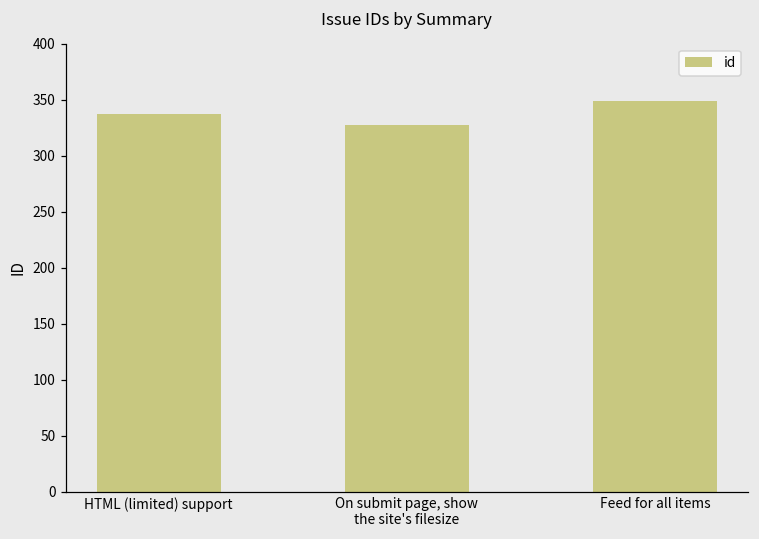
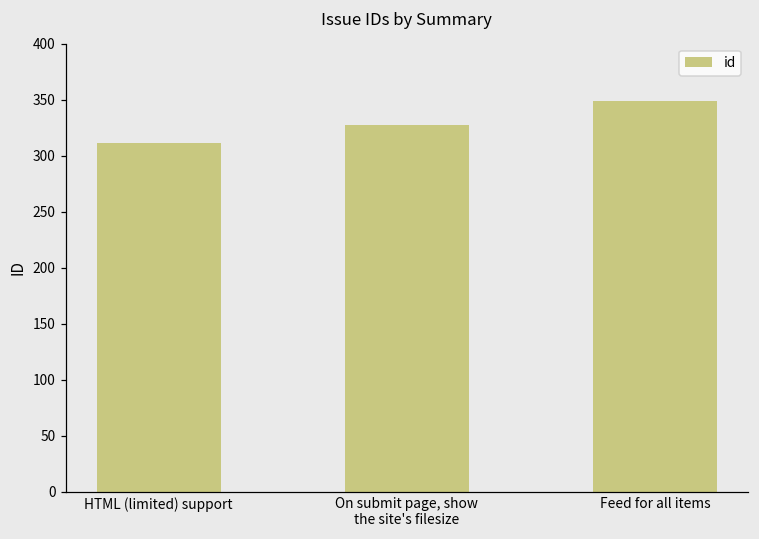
HTML (limited) support: 337 -> 311
